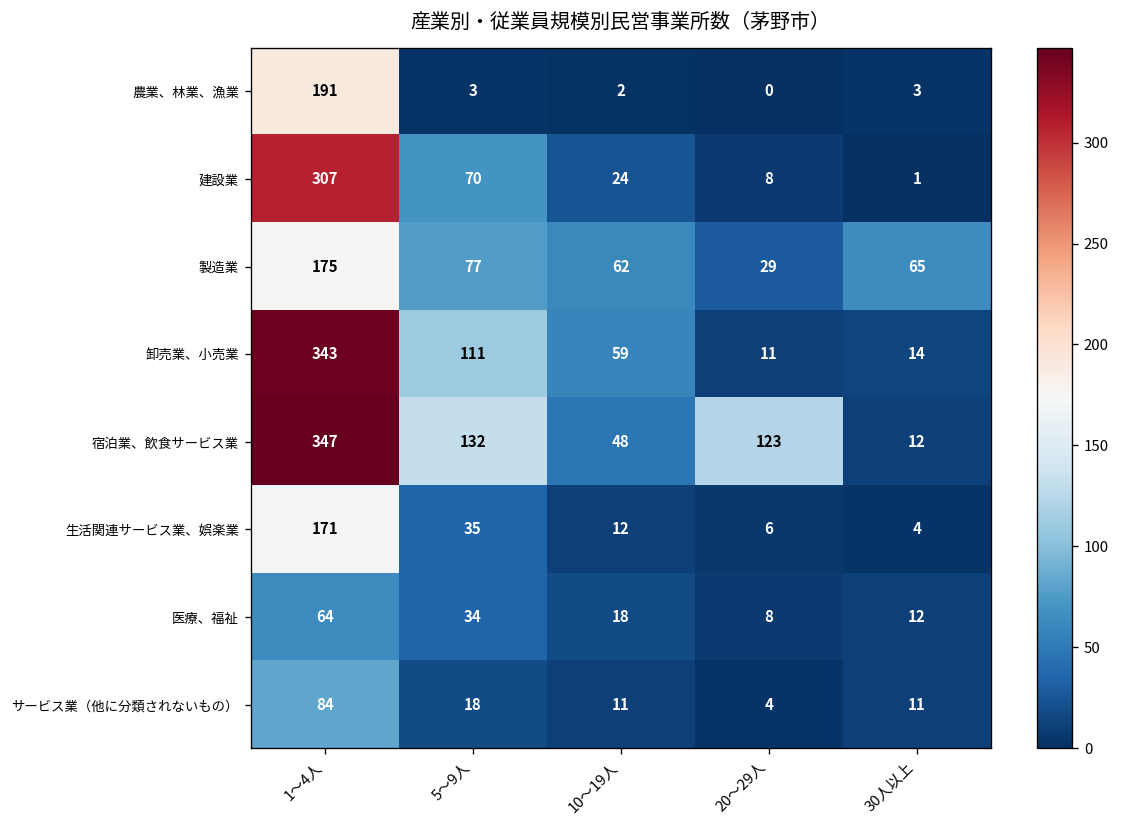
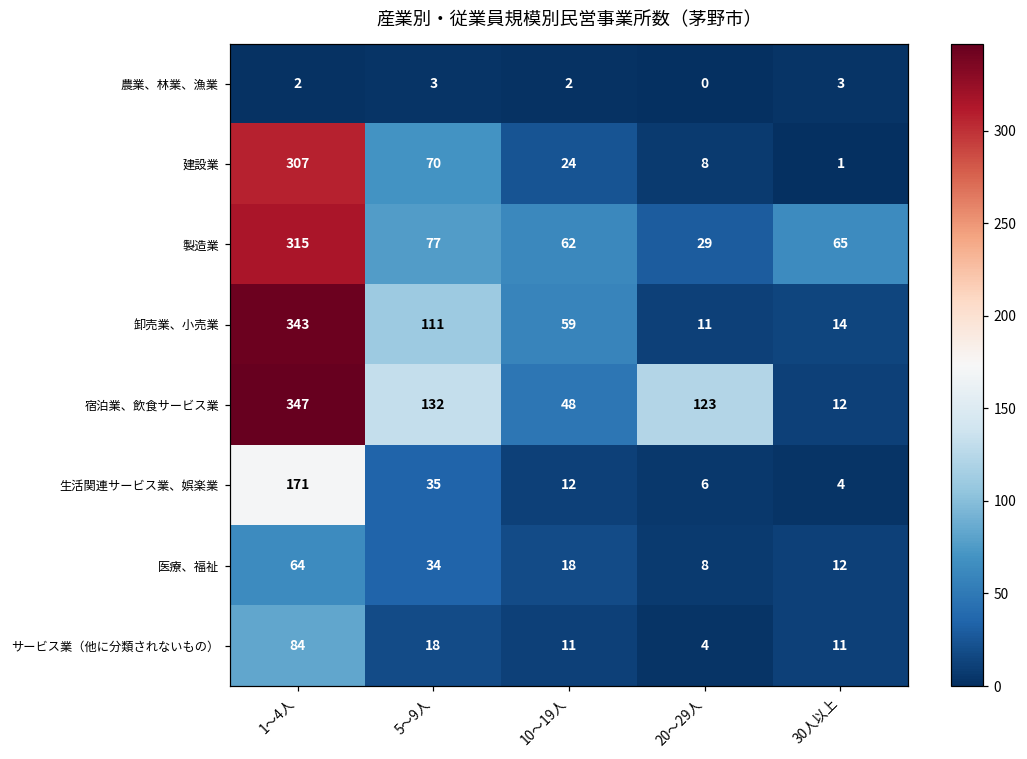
農業、林業、漁業, 1～4人: 191 -> 2
製造業, 1～4人: 175 -> 315
